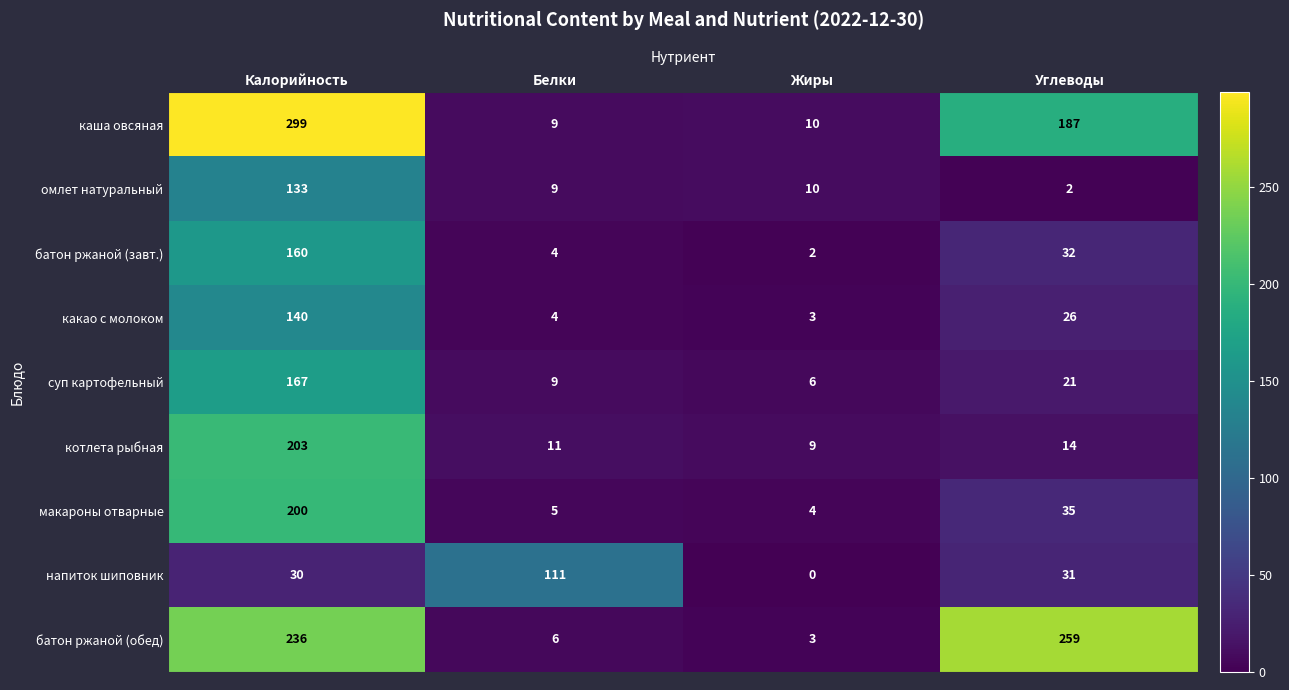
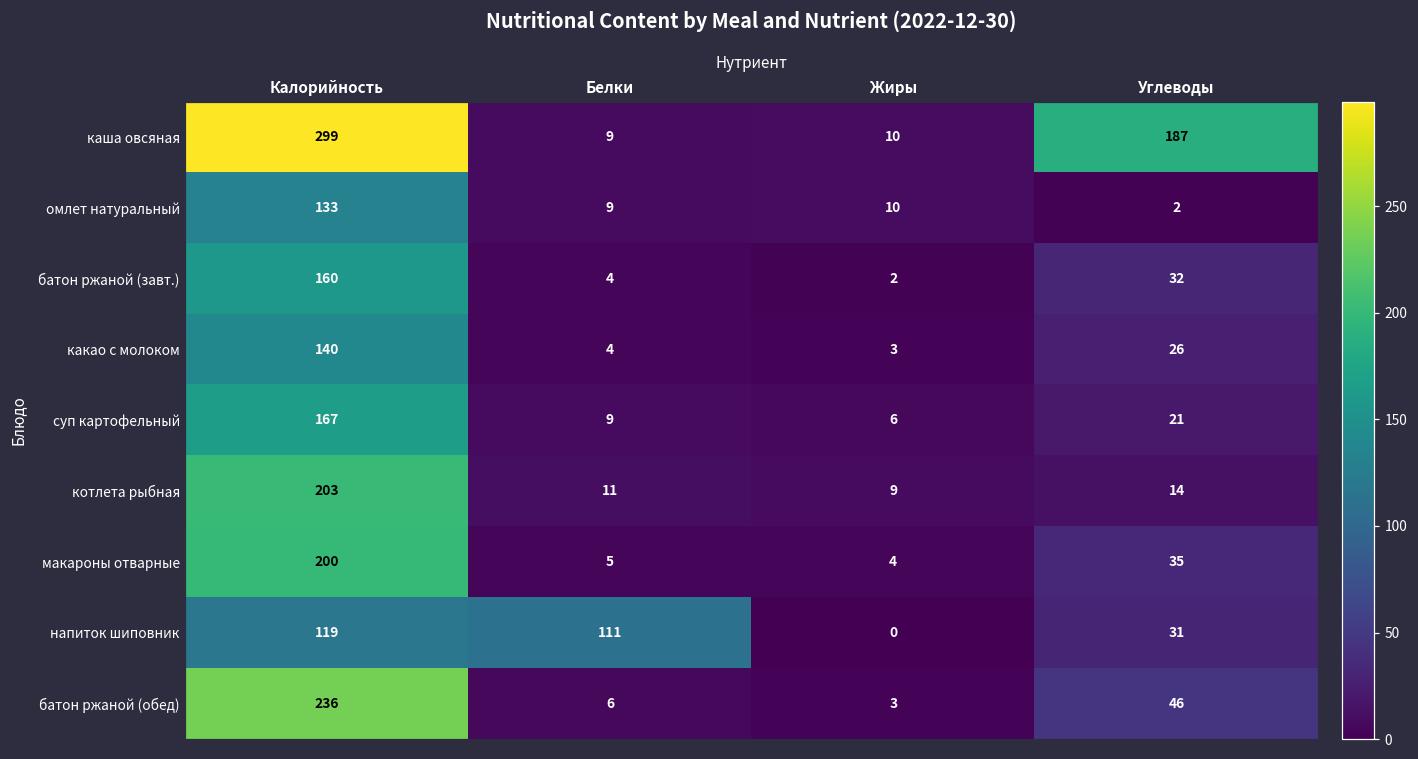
напиток шиповник, Калорийность: 30 -> 119
батон ржаной (обед), Углеводы: 259 -> 46
